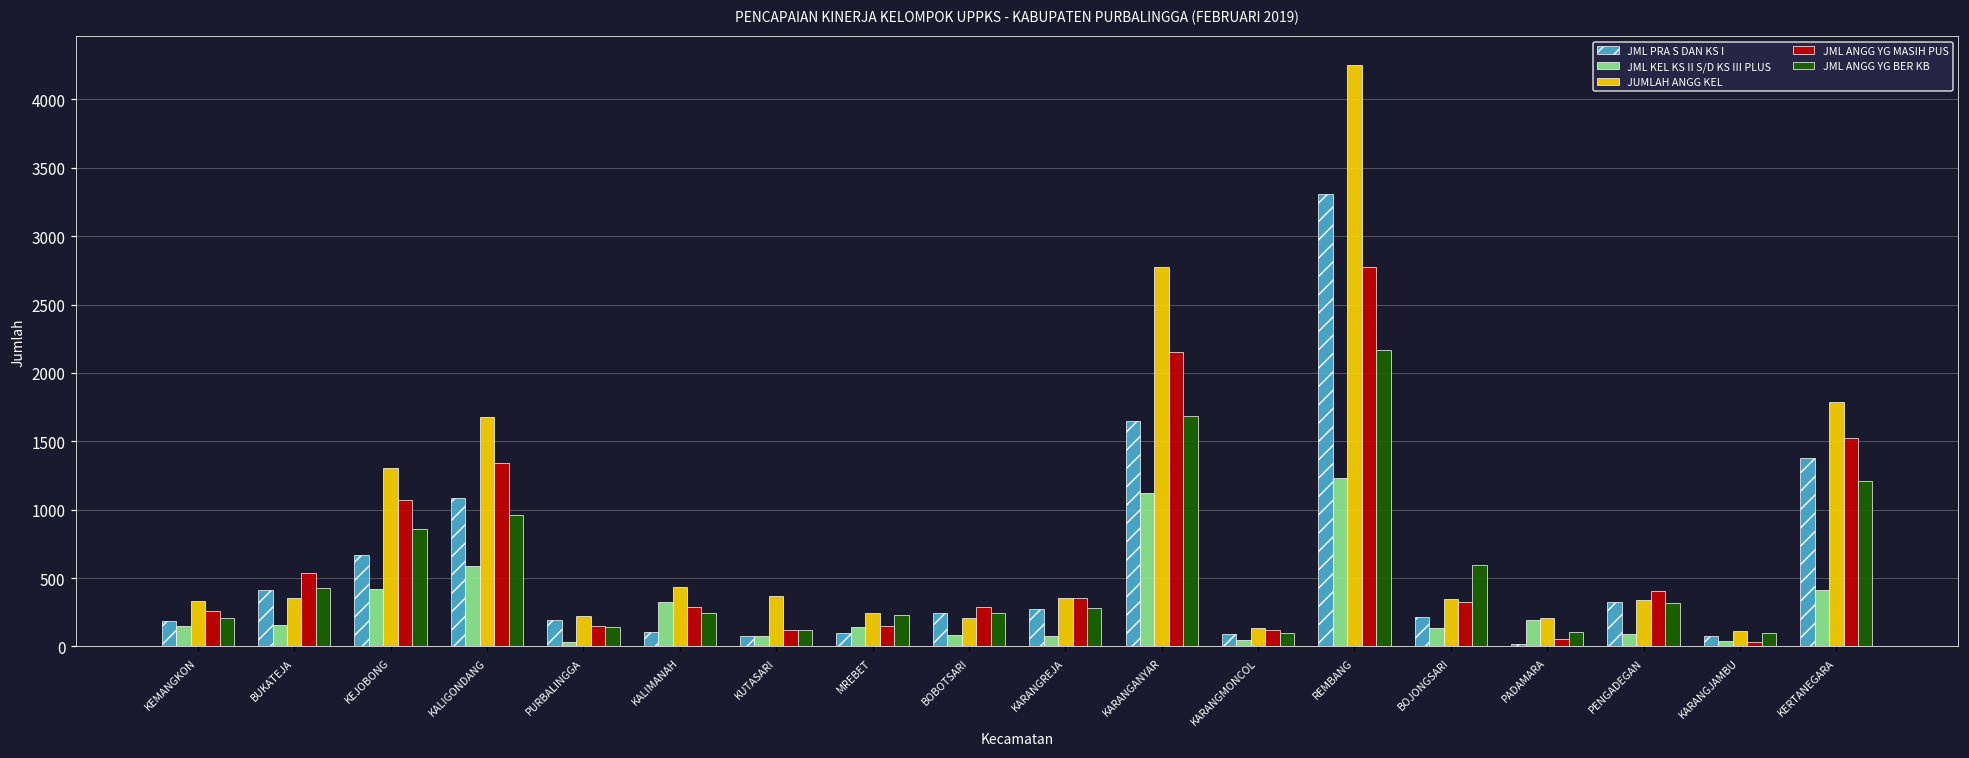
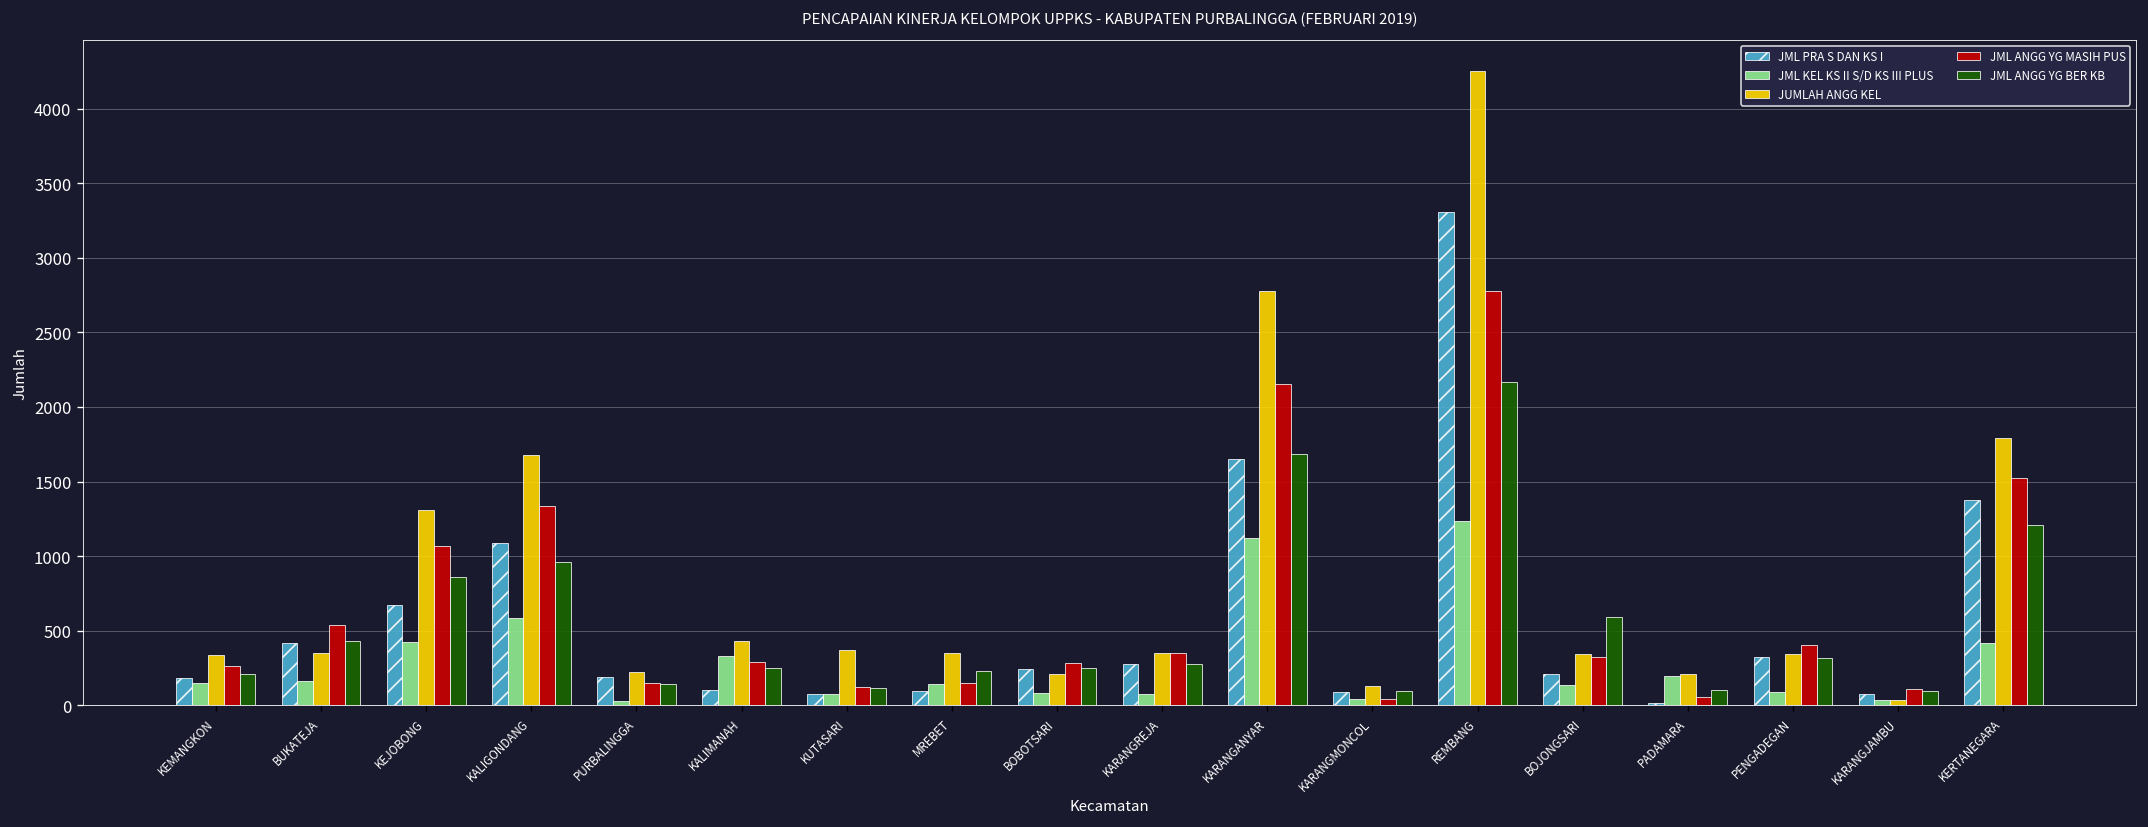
JUMLAH ANGG KEL, MREBET: 250 -> 350
JML ANGG YG MASIH PUS, KARANGMONCOL: 120 -> 50
JUMLAH ANGG KEL, KARANGJAMBU: 120 -> 40
JML ANGG YG MASIH PUS, KARANGJAMBU: 30 -> 110
